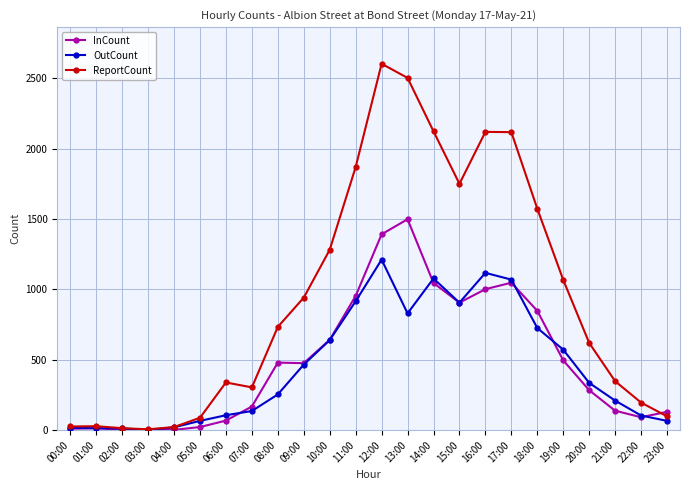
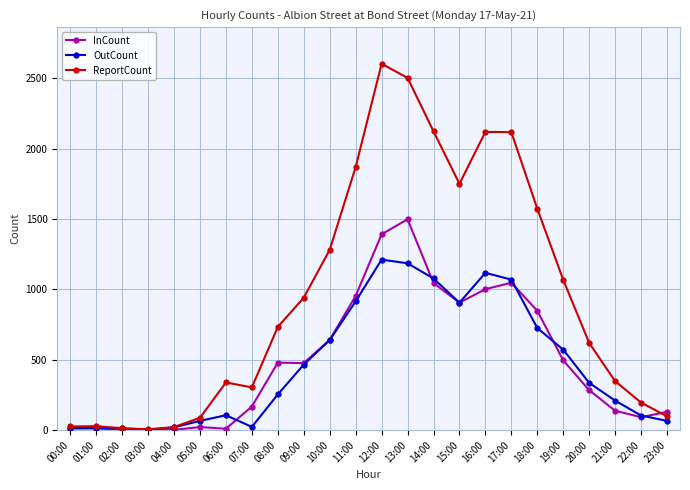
InCount, 06:00: 70 -> 10
OutCount, 07:00: 140 -> 20
OutCount, 13:00: 830 -> 1190
